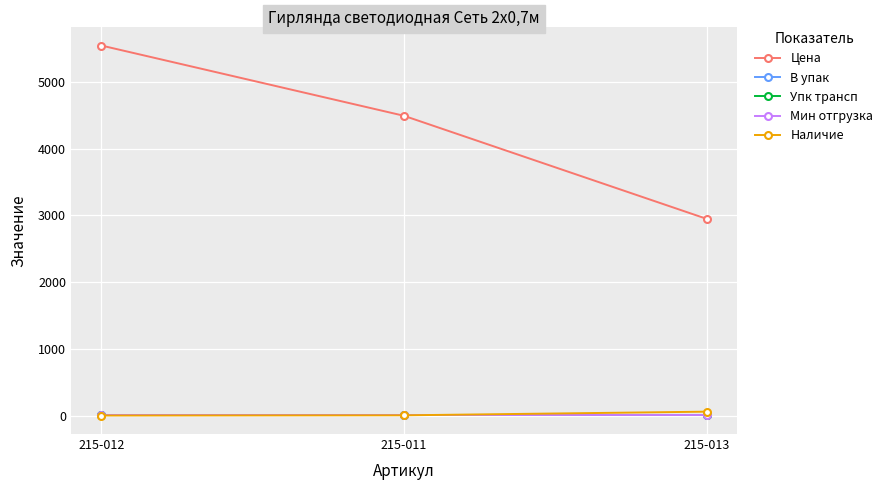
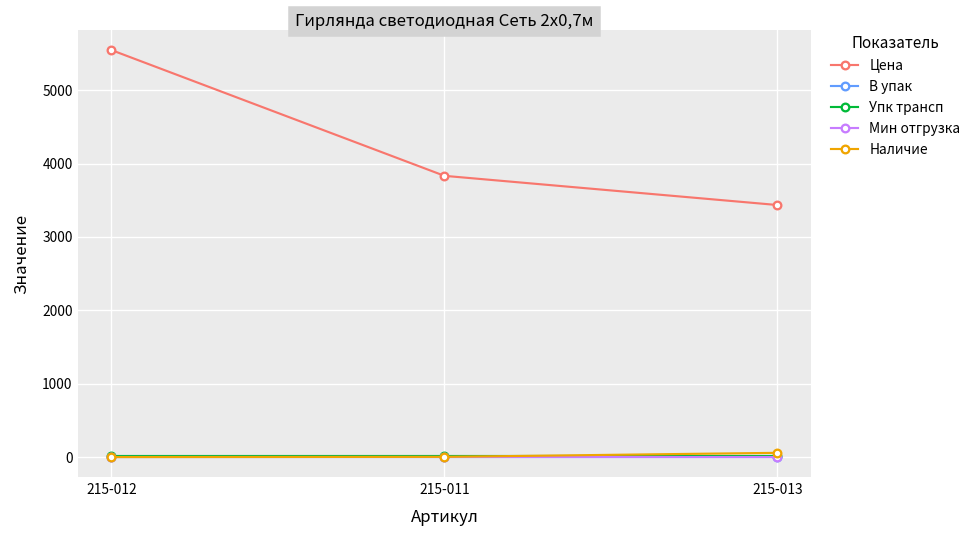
Цена, 215-011: 4500 -> 3800
Цена, 215-013: 2900 -> 3400
